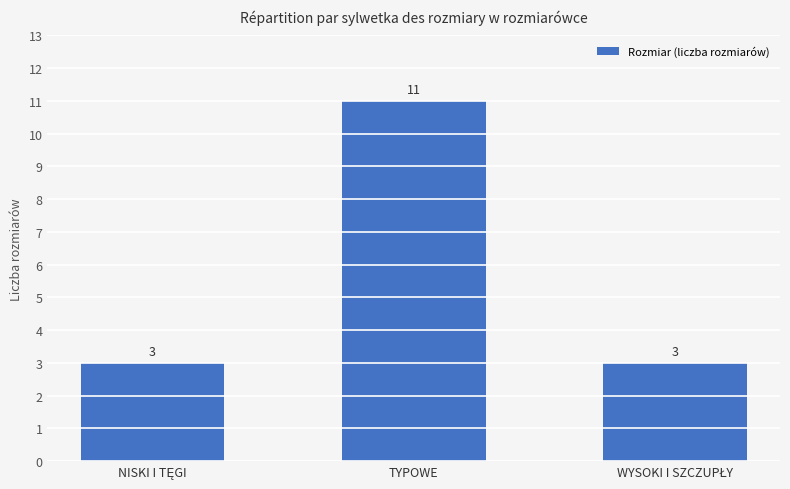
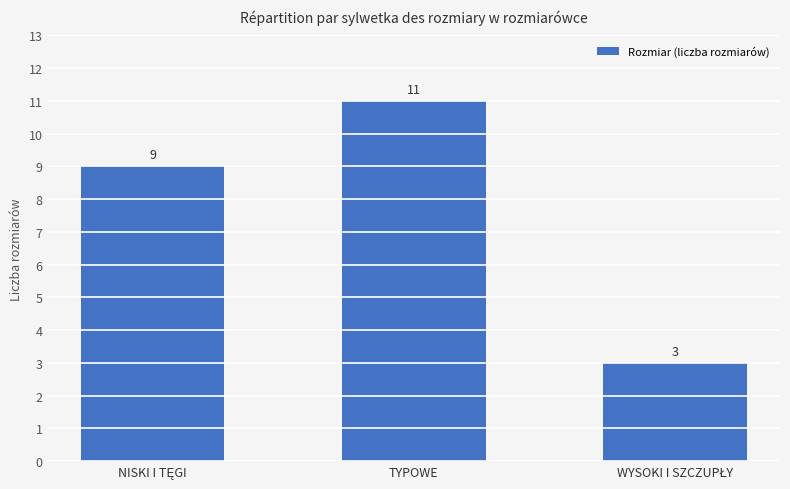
NISKI I TĘGI: 3 -> 9
